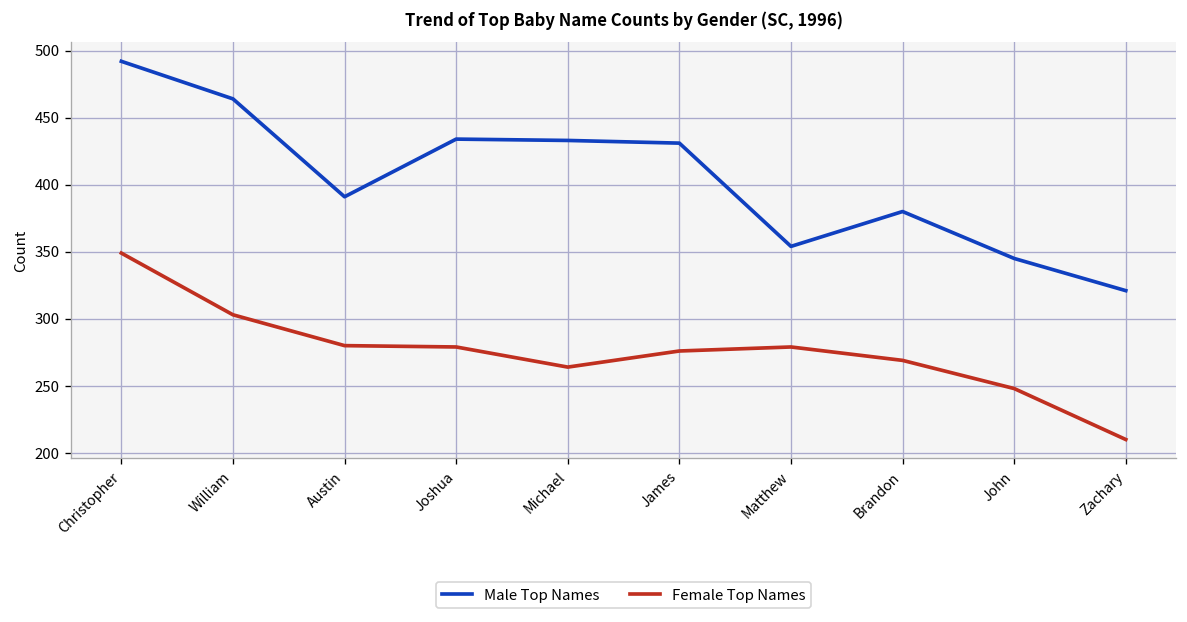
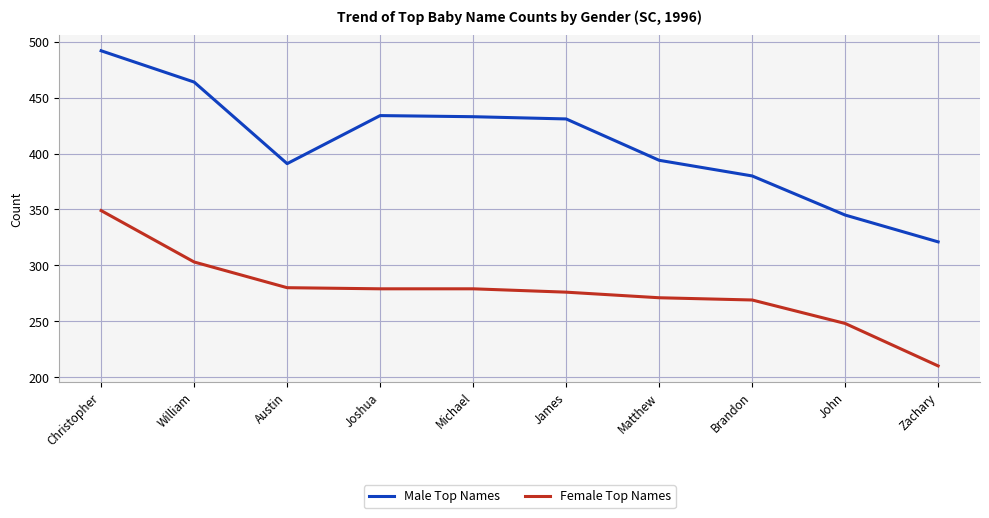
Female Top Names, Michael: 264 -> 279
Male Top Names, Matthew: 354 -> 394
Female Top Names, Matthew: 279 -> 271
